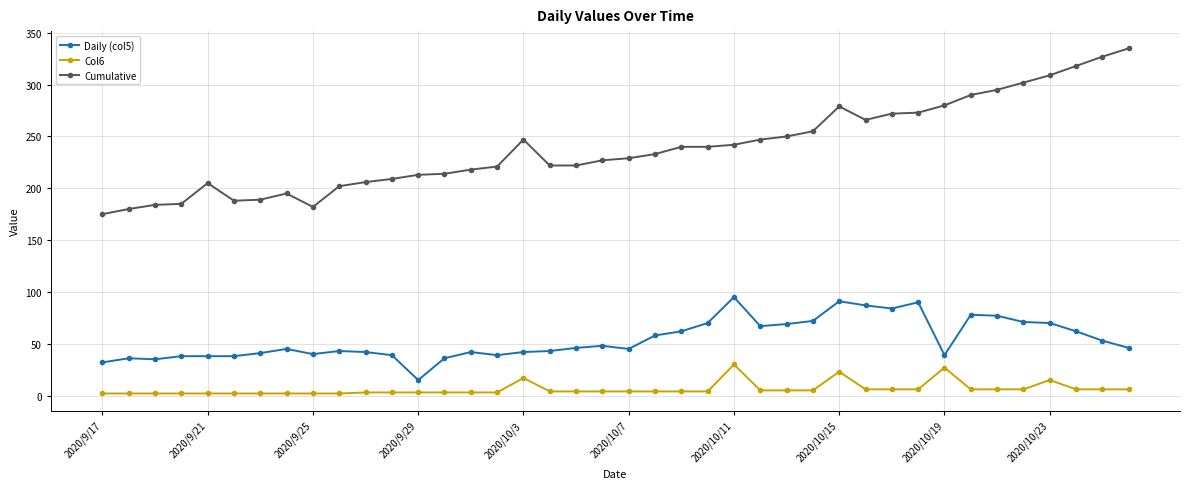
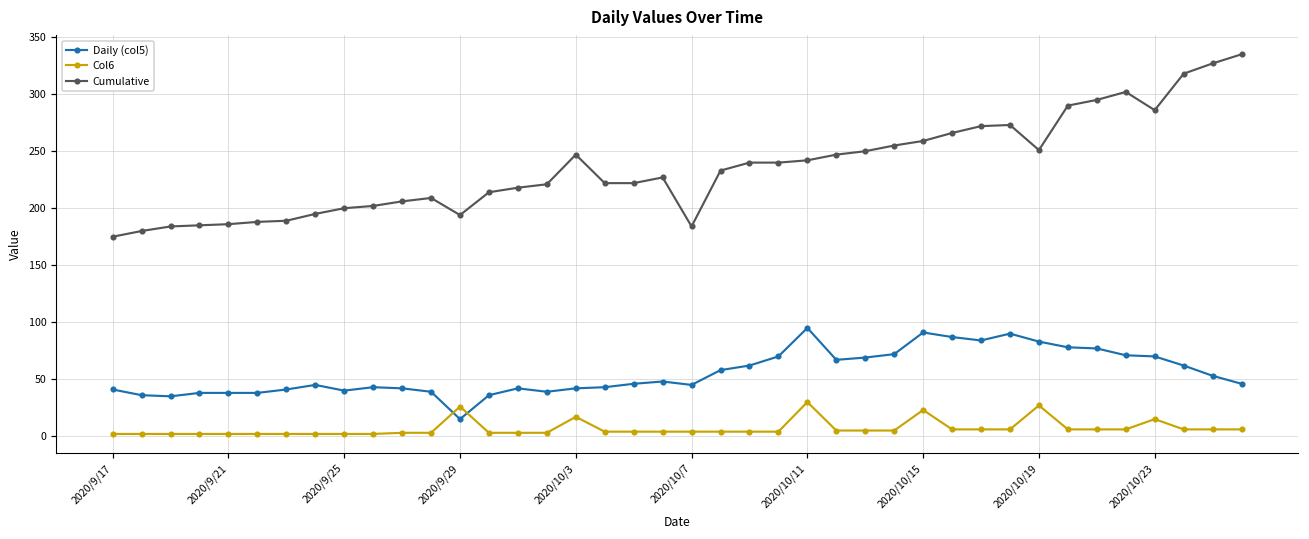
Daily (col5), 2020/9/17: 32 -> 41
Cumulative, 2020/9/21: 205 -> 186
Cumulative, 2020/9/25: 182 -> 200
Col6, 2020/9/29: 3 -> 26
Cumulative, 2020/9/29: 213 -> 194
Cumulative, 2020/10/7: 229 -> 184
Cumulative, 2020/10/15: 279 -> 259
Daily (col5), 2020/10/19: 39 -> 83
Cumulative, 2020/10/19: 280 -> 251
Cumulative, 2020/10/23: 309 -> 286
